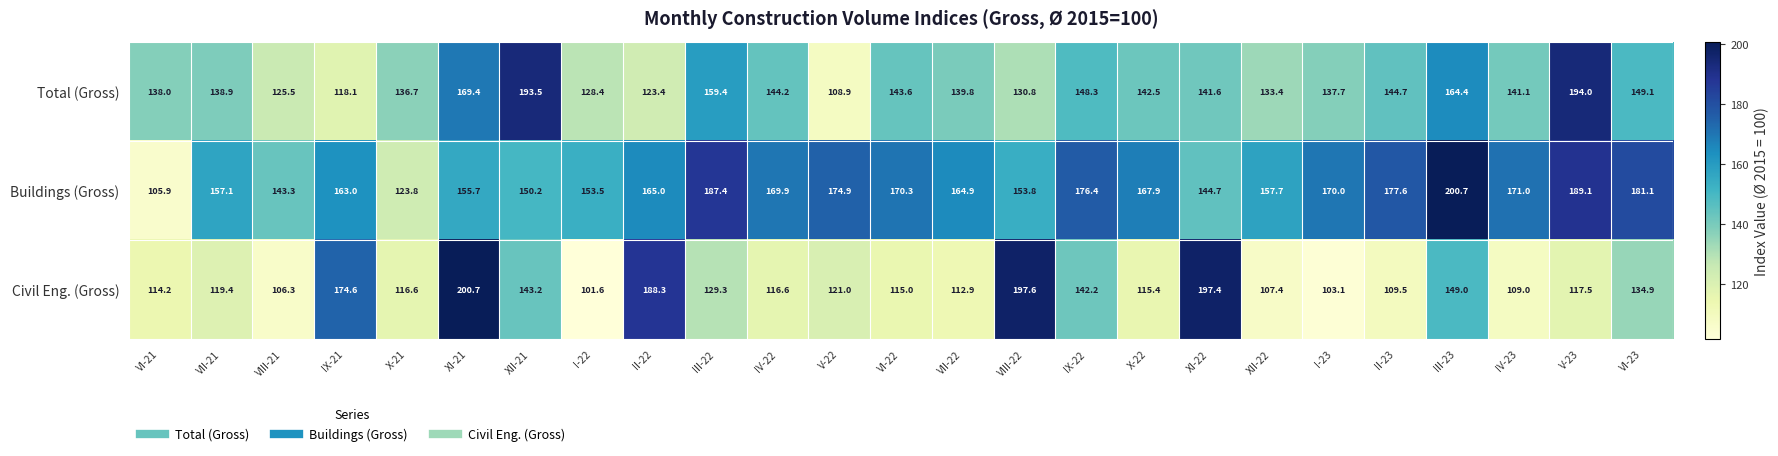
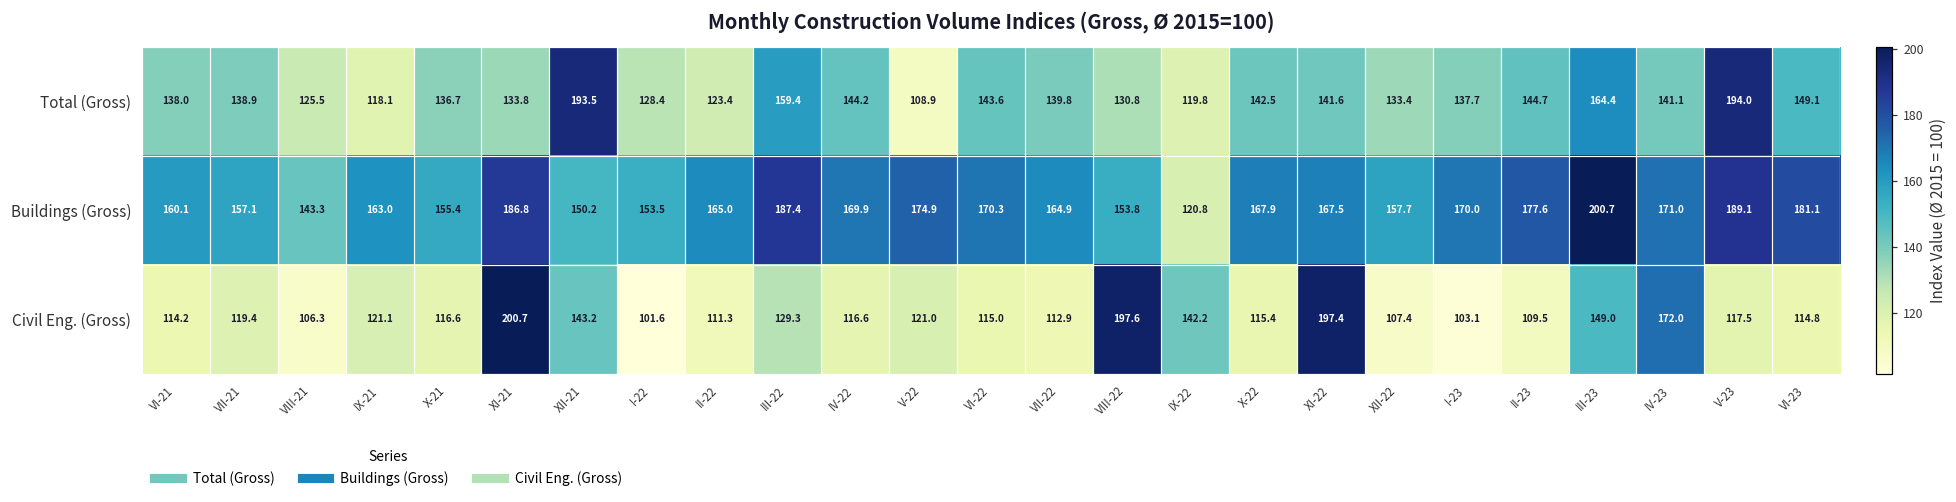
Total (Gross), XI-21: 169.4 -> 133.8
Total (Gross), IX-22: 148.3 -> 119.8
Buildings (Gross), VI-21: 105.9 -> 160.1
Buildings (Gross), X-21: 123.8 -> 155.4
Buildings (Gross), XI-21: 155.7 -> 186.8
Buildings (Gross), IX-22: 176.4 -> 120.8
Buildings (Gross), XI-22: 144.7 -> 167.5
Civil Eng. (Gross), IX-21: 174.6 -> 121.1
Civil Eng. (Gross), II-22: 188.3 -> 111.3
Civil Eng. (Gross), IV-23: 109.0 -> 172.0
Civil Eng. (Gross), VI-23: 134.9 -> 114.8
